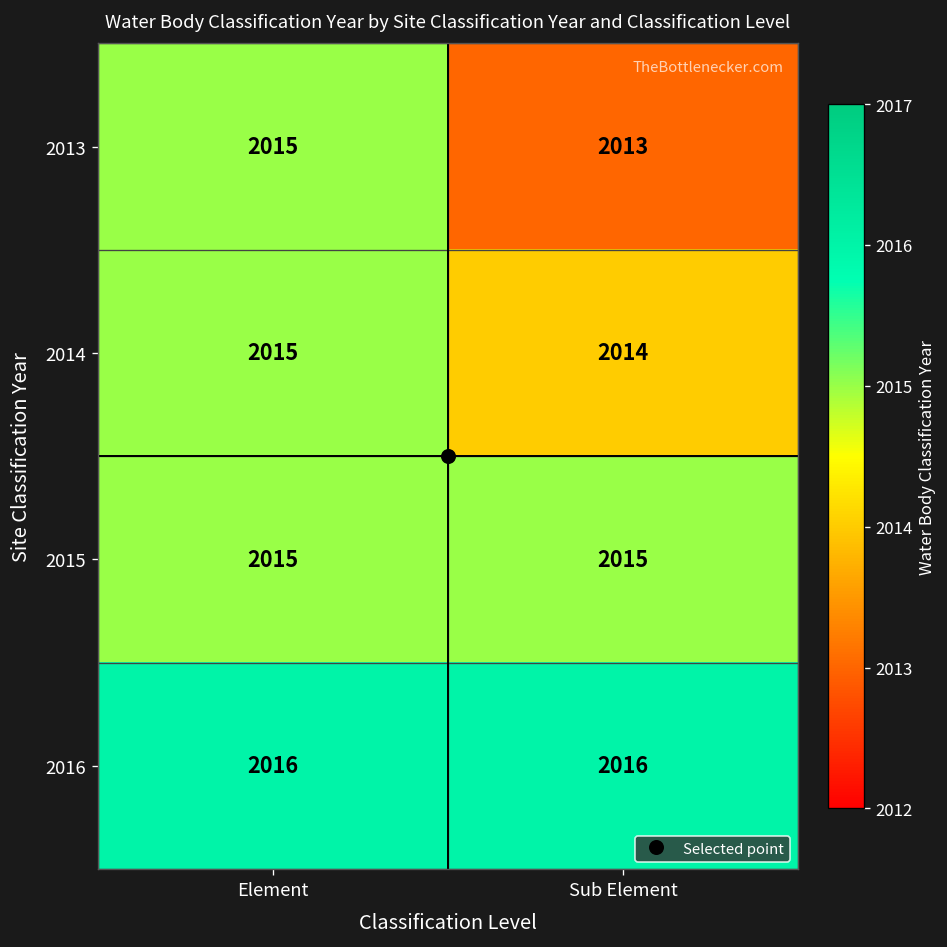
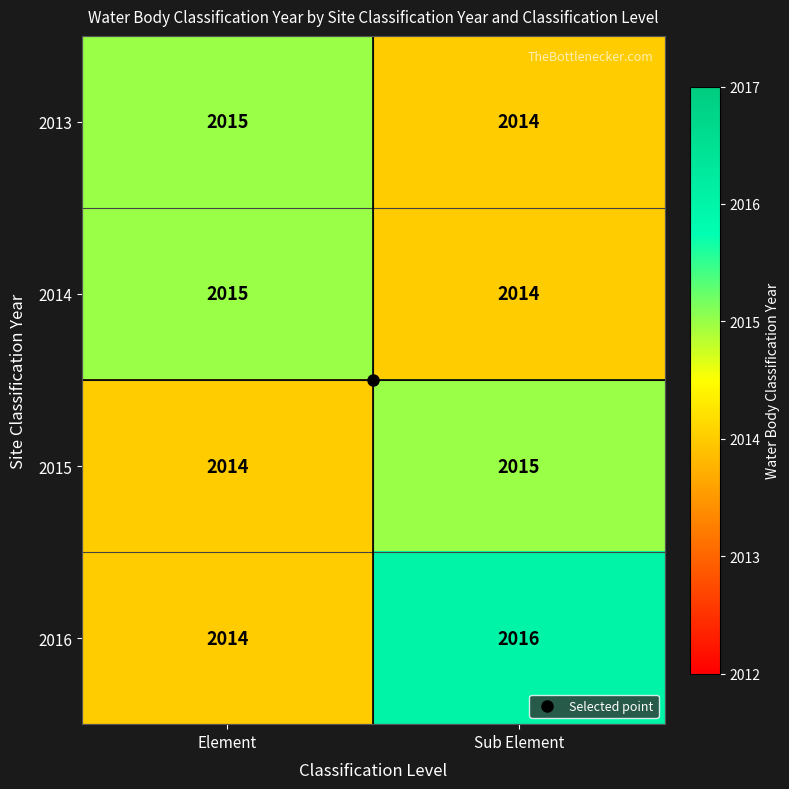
2013, Sub Element: 2013 -> 2014
2015, Element: 2015 -> 2014
2016, Element: 2016 -> 2014
